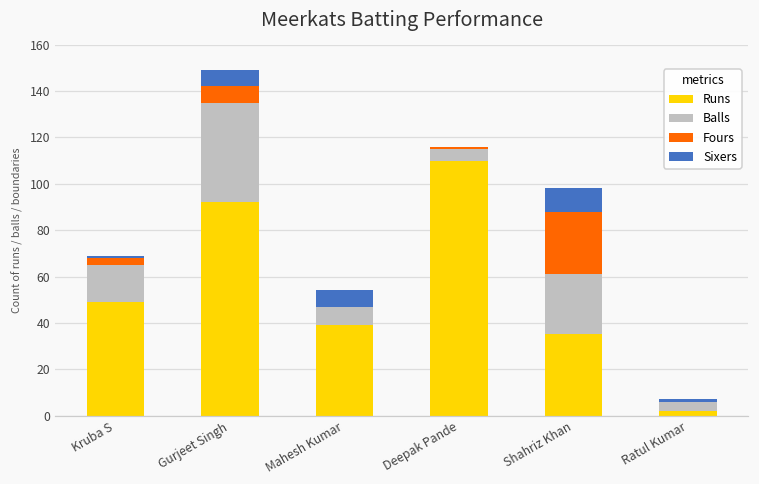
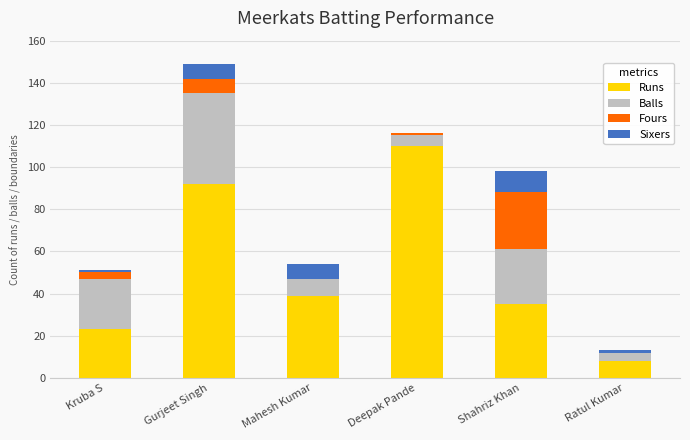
Runs, Kruba S: 49 -> 23
Balls, Kruba S: 16 -> 24
Runs, Ratul Kumar: 2 -> 8
